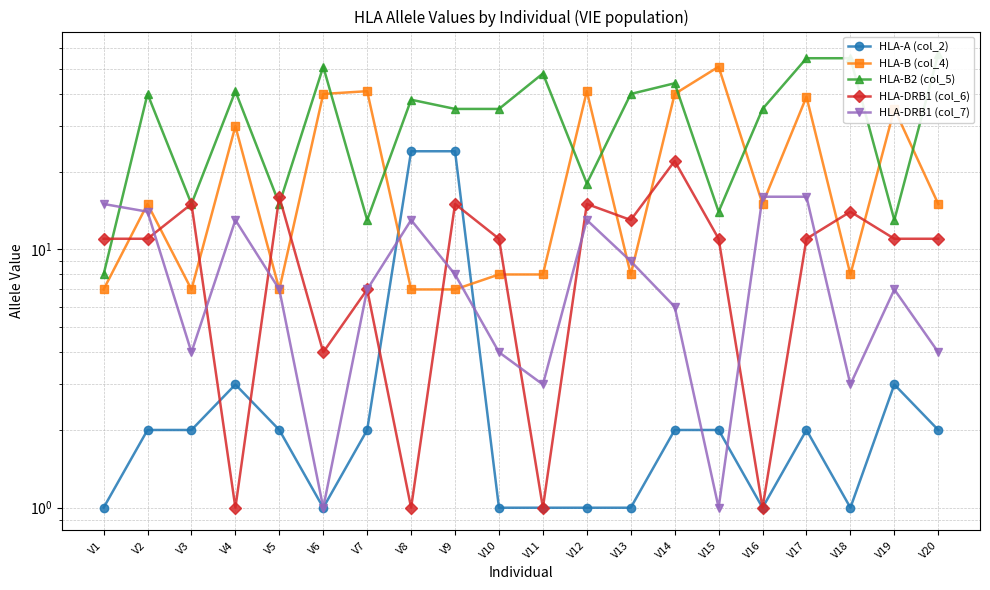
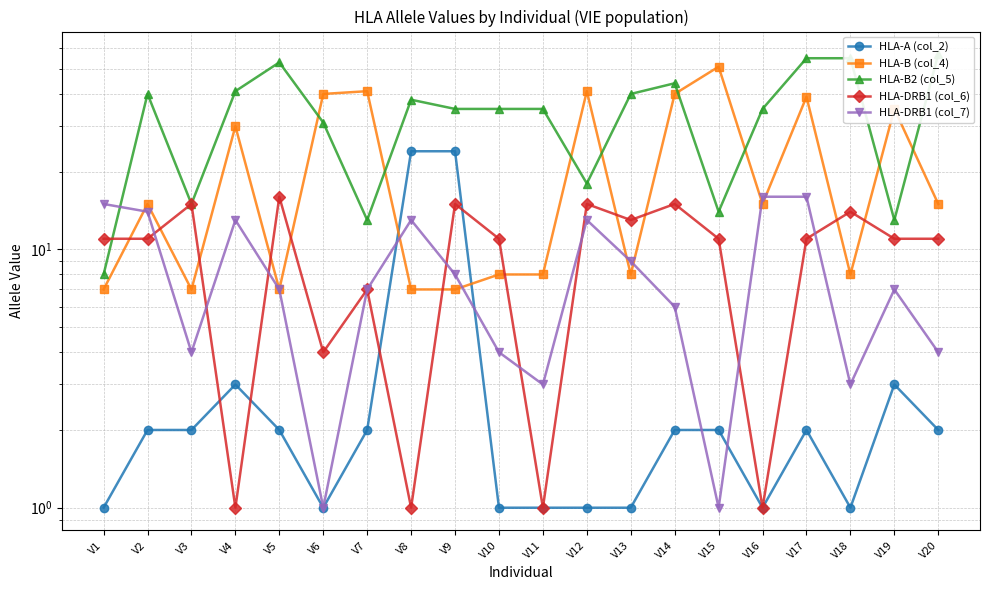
HLA-B2 (col_5), V5: 15 -> 53
HLA-B2 (col_5), V6: 51 -> 31
HLA-B2 (col_5), V11: 48 -> 35
HLA-DRB1 (col_6), V14: 22 -> 15
